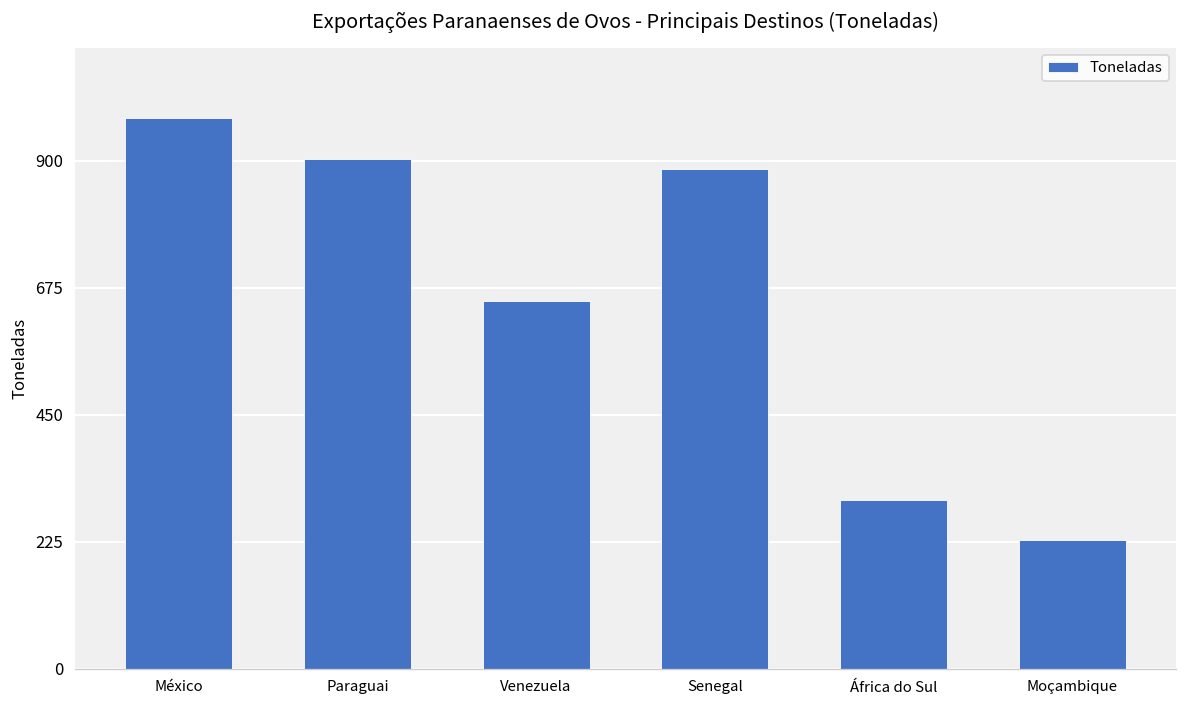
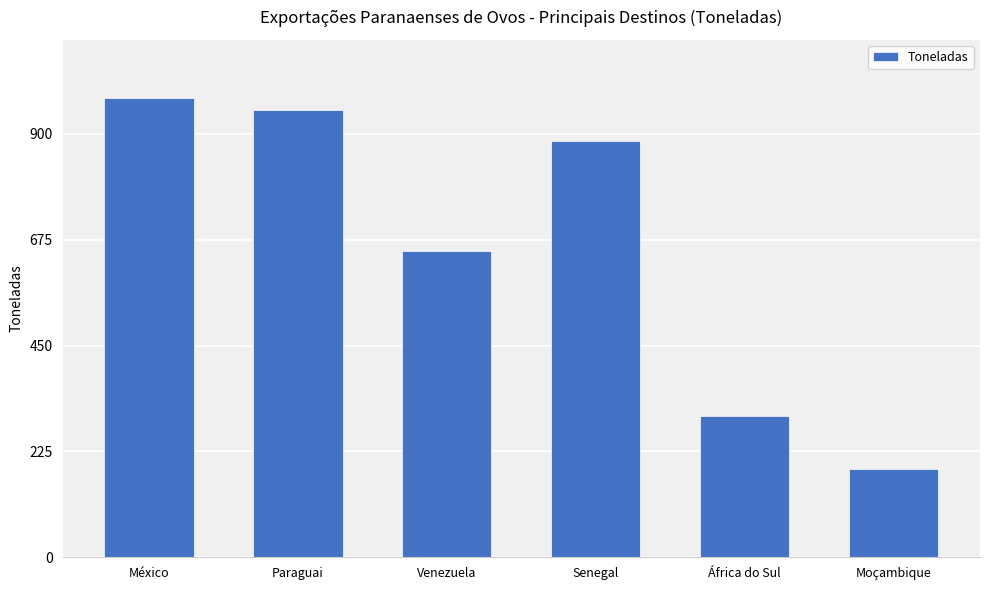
Paraguai: 900 -> 950
Moçambique: 230 -> 190
